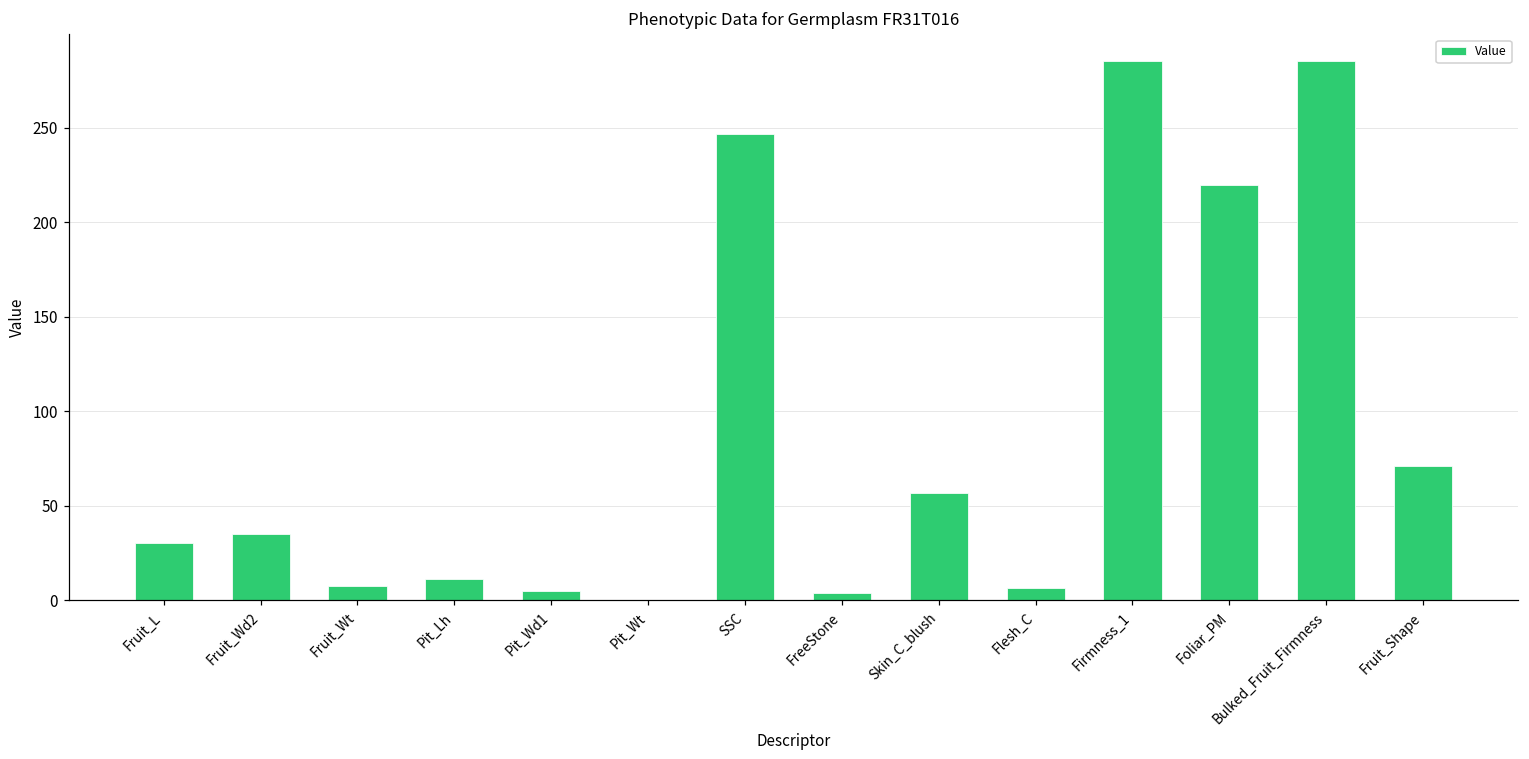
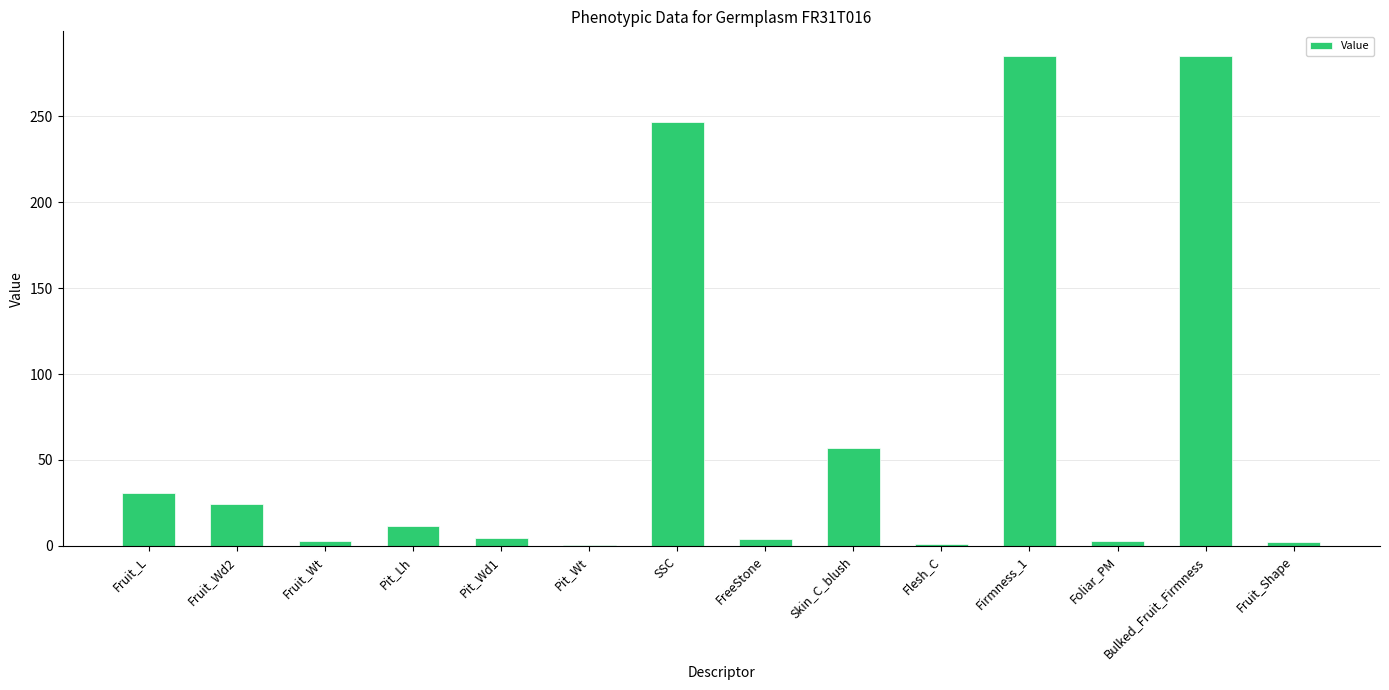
Fruit_Wd2: 35 -> 24
Fruit_Wt: 8 -> 3
Flesh_C: 6 -> 1
Foliar_PM: 220 -> 3
Fruit_Shape: 71 -> 2
